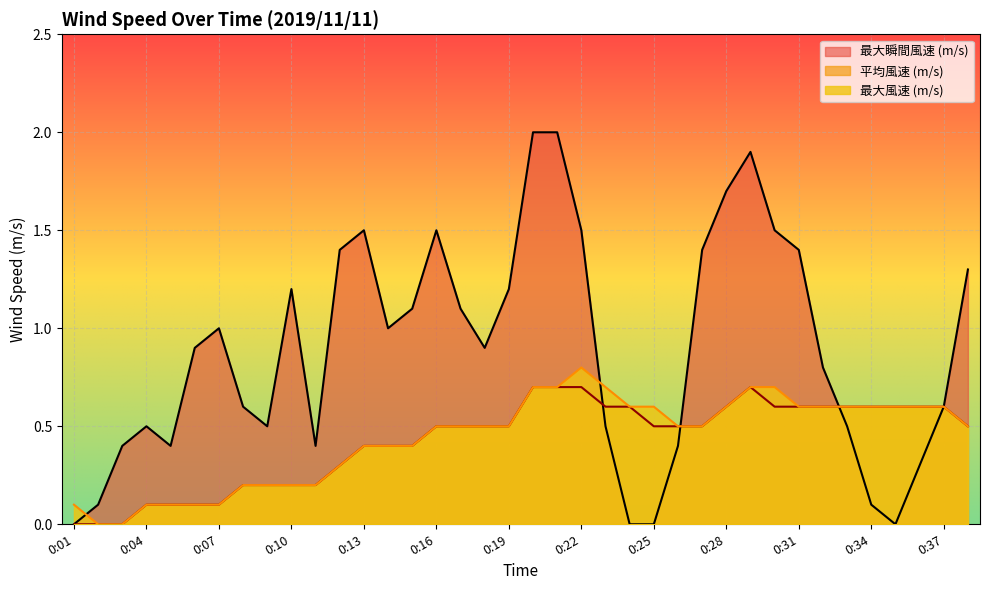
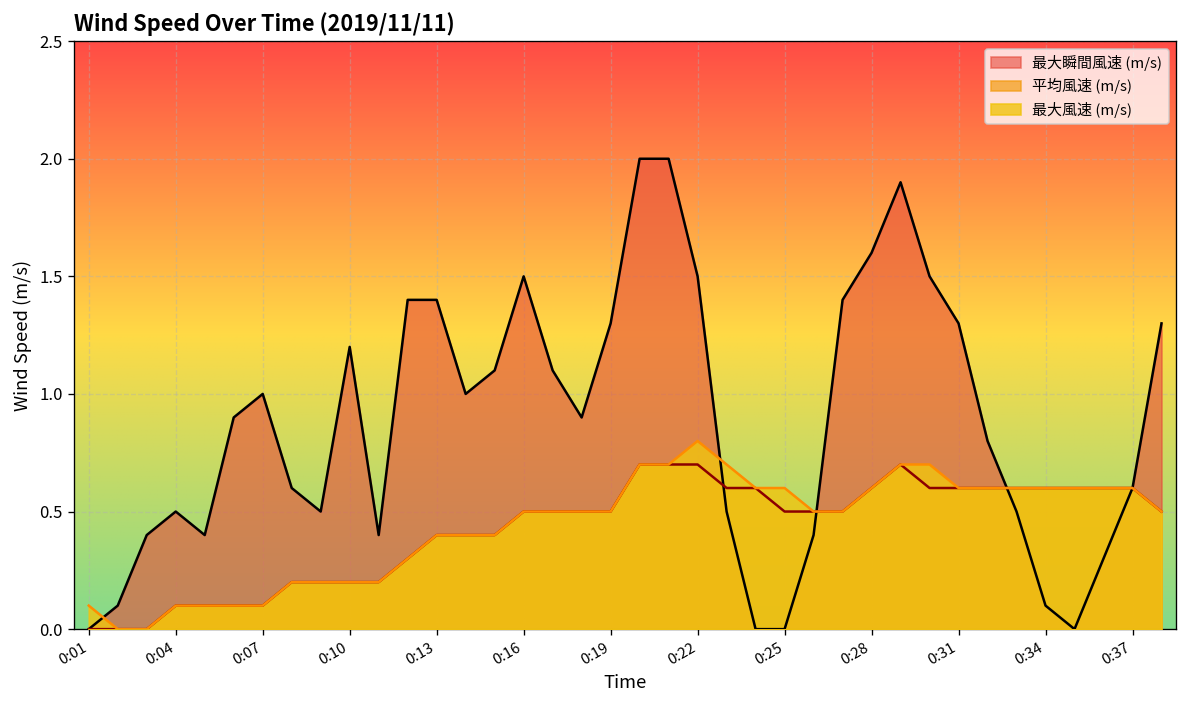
最大瞬間風速 (m/s), 0:13: 1.5 -> 1.4
最大瞬間風速 (m/s), 0:19: 1.2 -> 1.3
最大瞬間風速 (m/s), 0:28: 1.7 -> 1.6
最大瞬間風速 (m/s), 0:31: 1.4 -> 1.3
